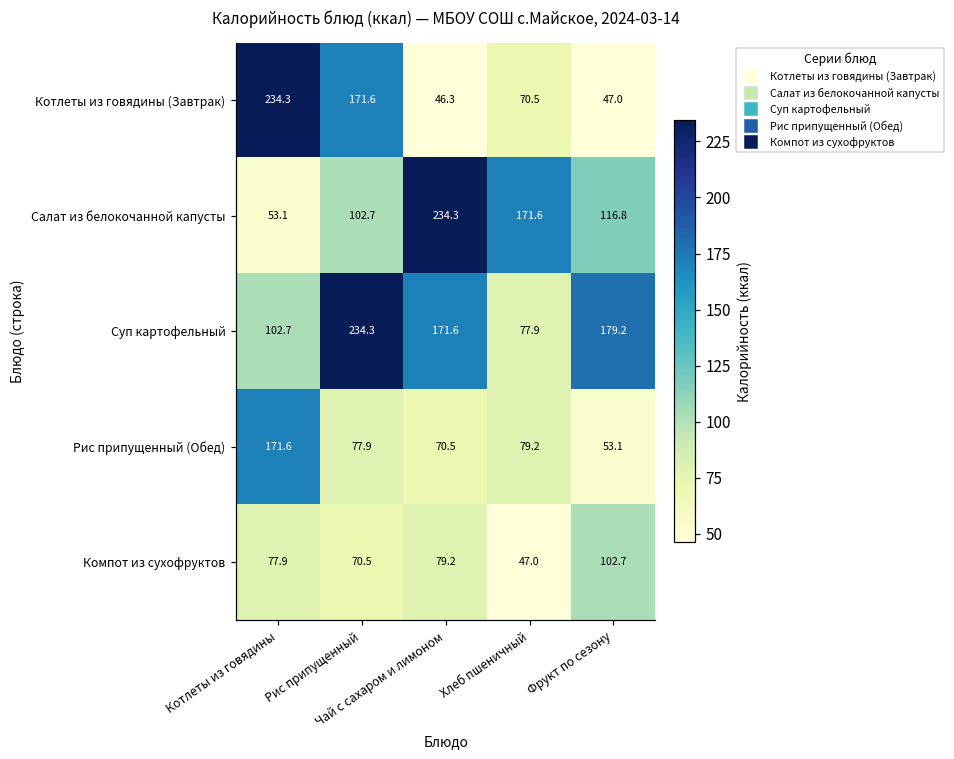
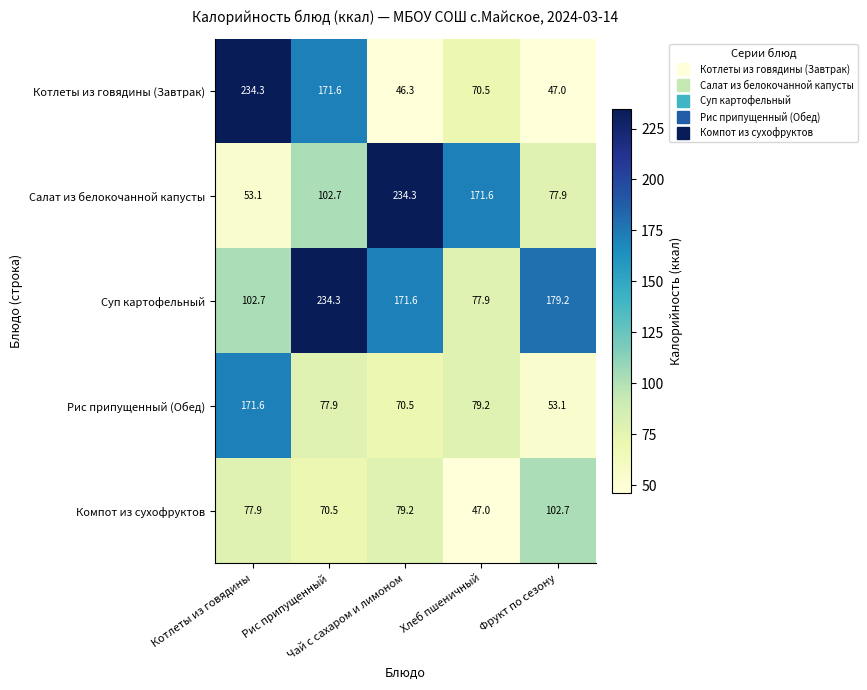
Салат из белокочанной капусты, Фрукт по сезону: 116.8 -> 77.9
